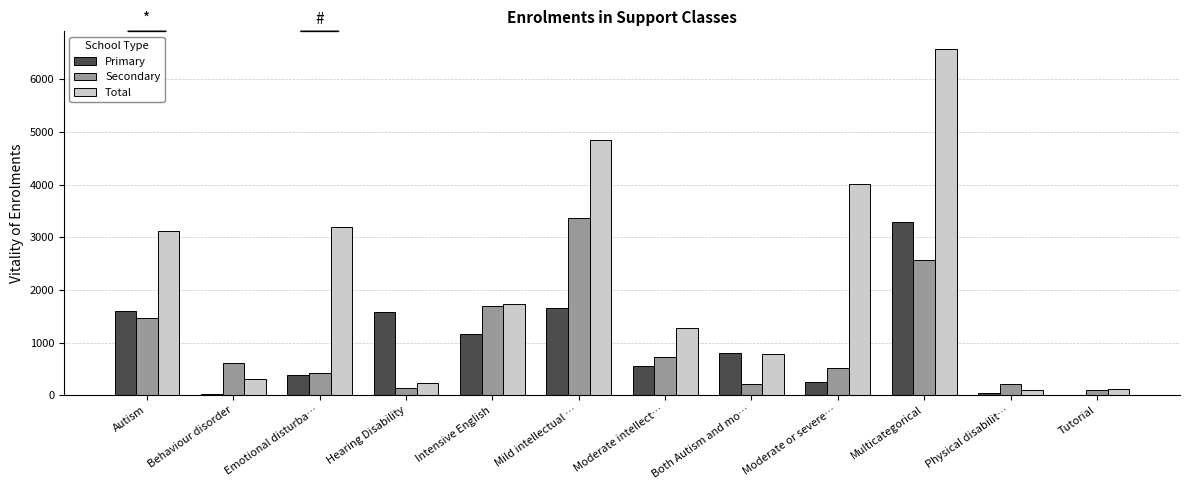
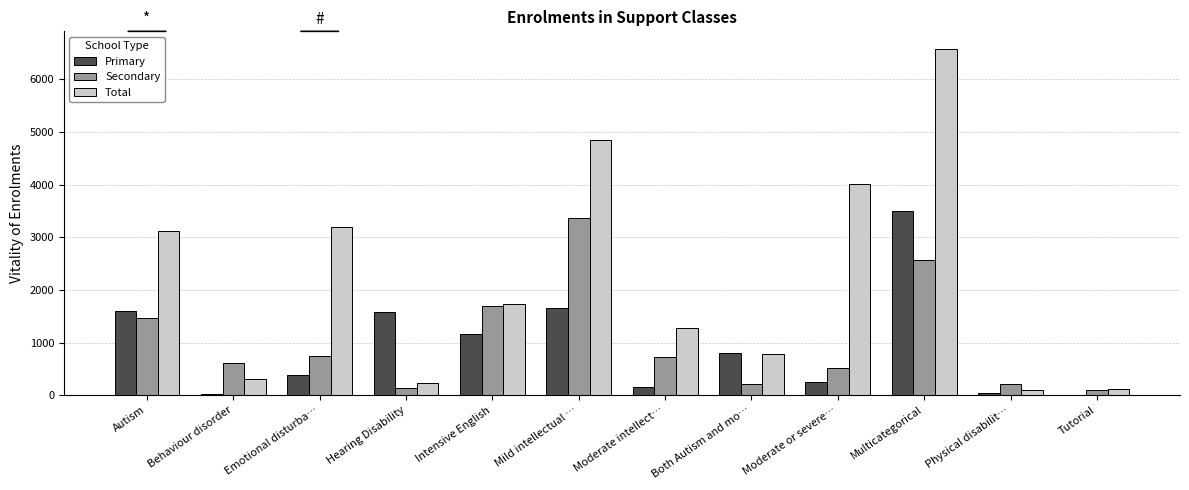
Secondary, Emotional disturba…: 400 -> 700
Primary, Moderate intellect…: 600 -> 200
Primary, Multicategorical: 3300 -> 3500
